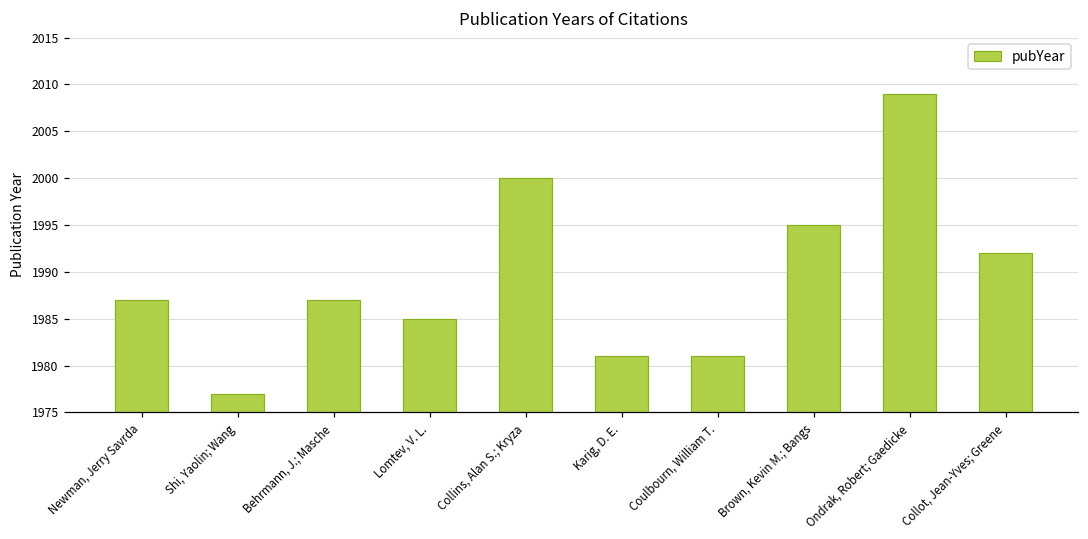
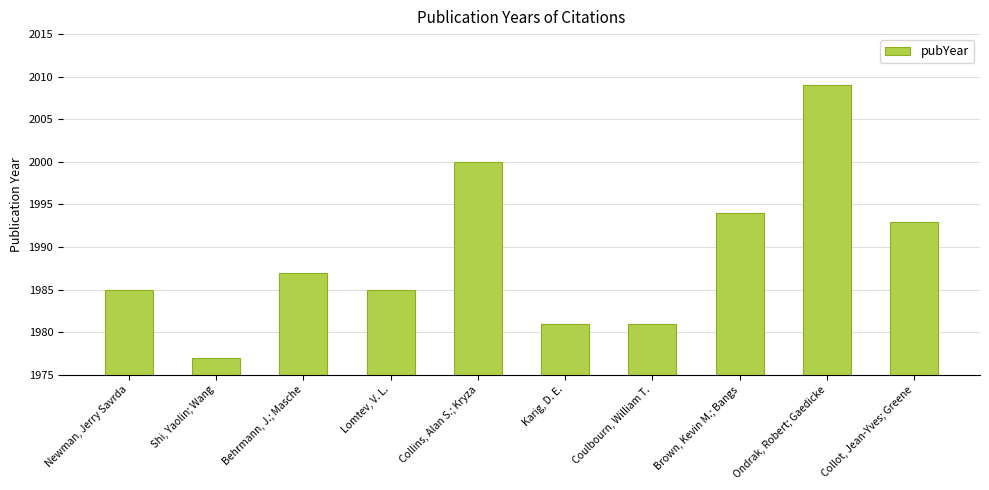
Newman, Jerry Savrda: 1987 -> 1985
Brown, Kevin M.; Bangs: 1995 -> 1994
Collot, Jean-Yves; Greene: 1992 -> 1993
